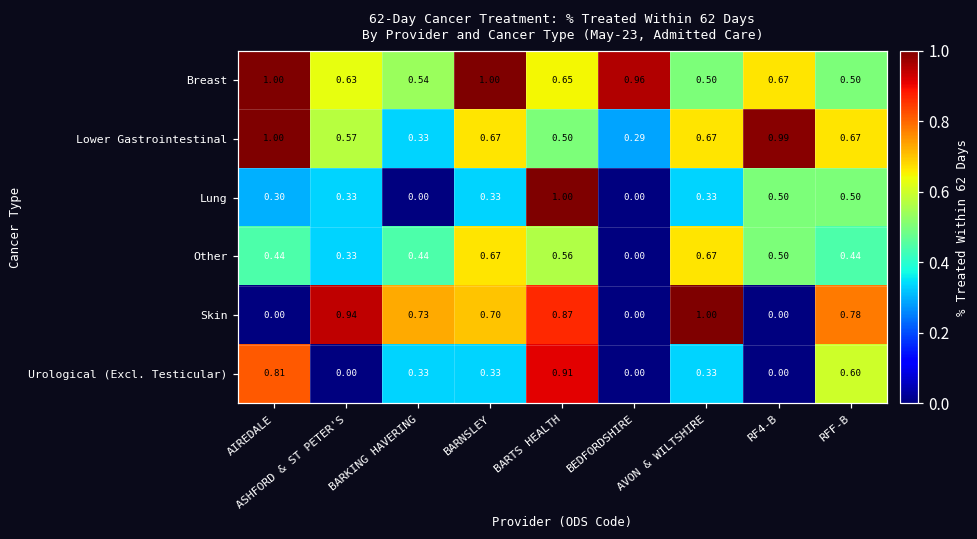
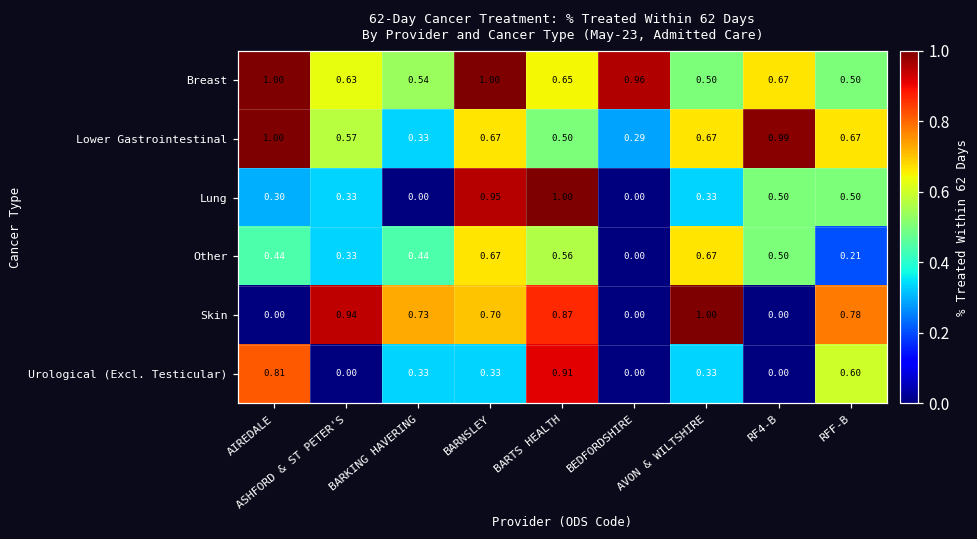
Lung, BARNSLEY: 0.33 -> 0.95
Other, RFF-B: 0.44 -> 0.21
